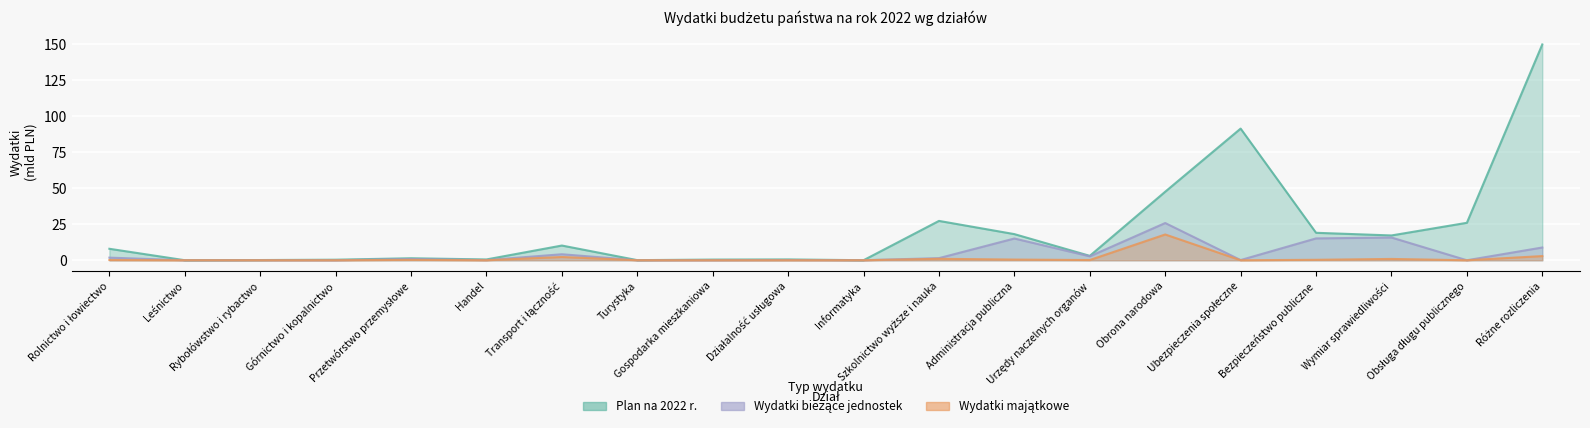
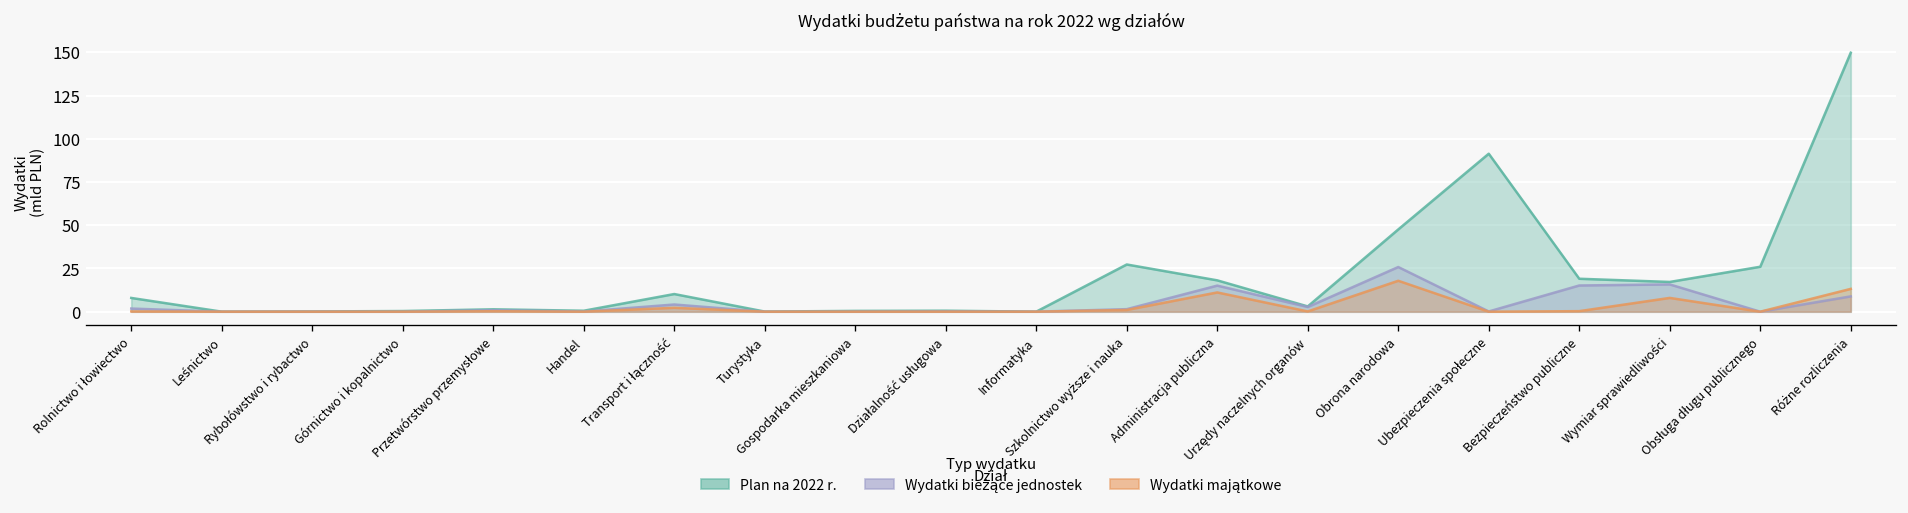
Wydatki majątkowe, Administracja publiczna: 0 -> 11
Wydatki majątkowe, Wymiar sprawiedliwości: 1 -> 8
Wydatki majątkowe, Różne rozliczenia: 3 -> 13
